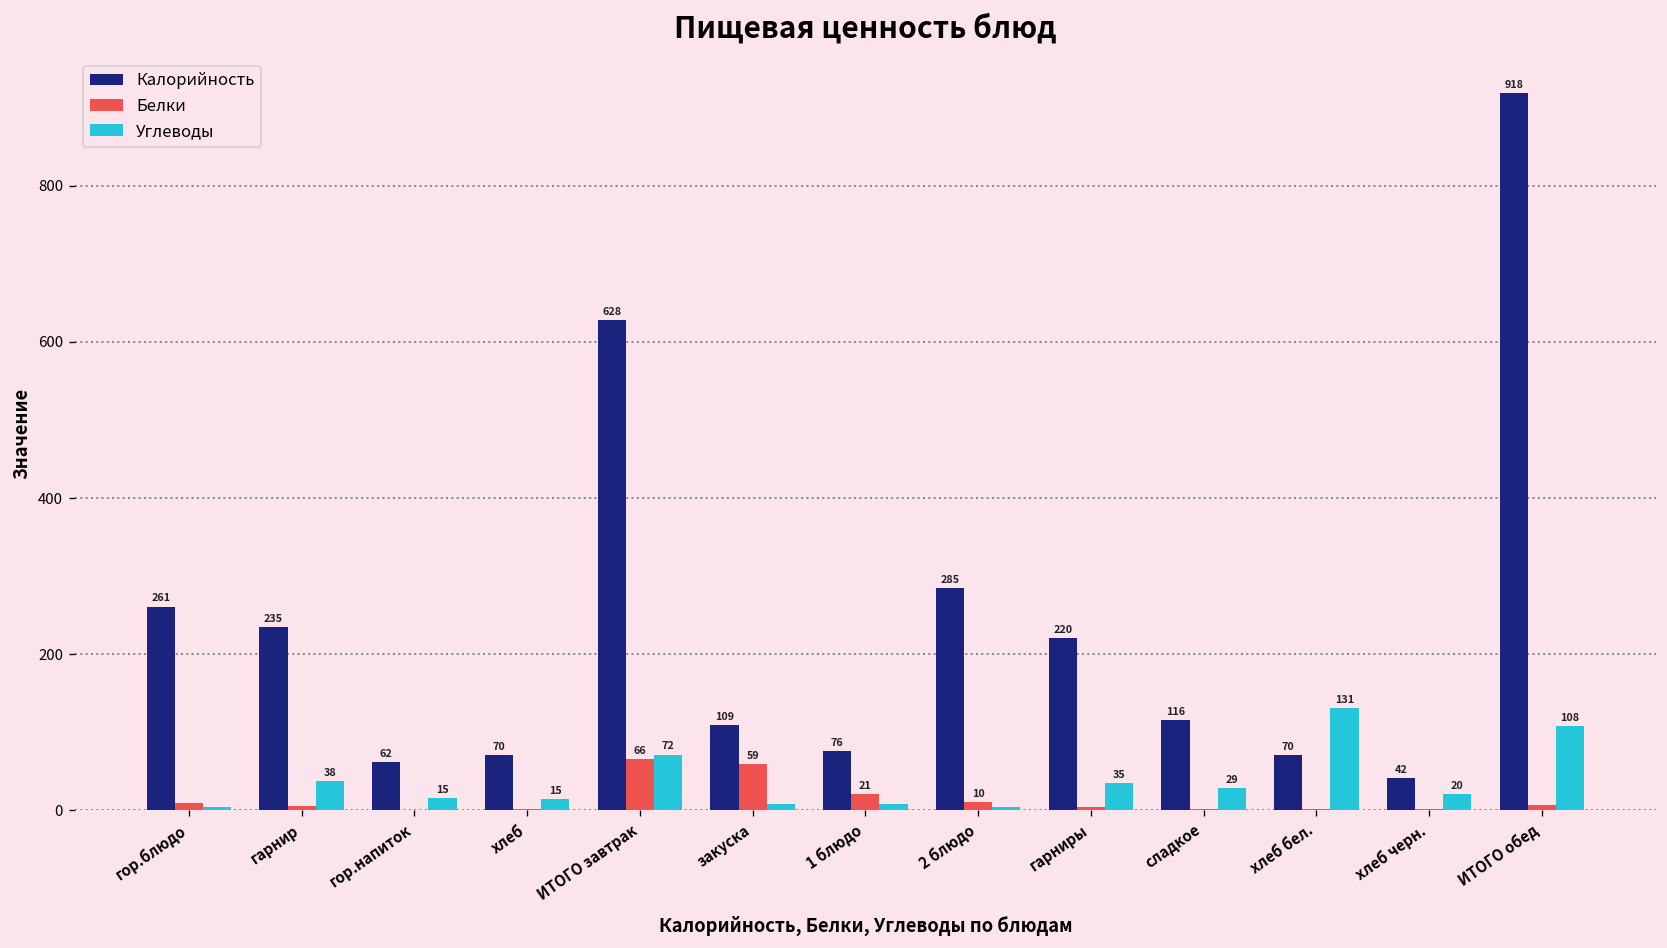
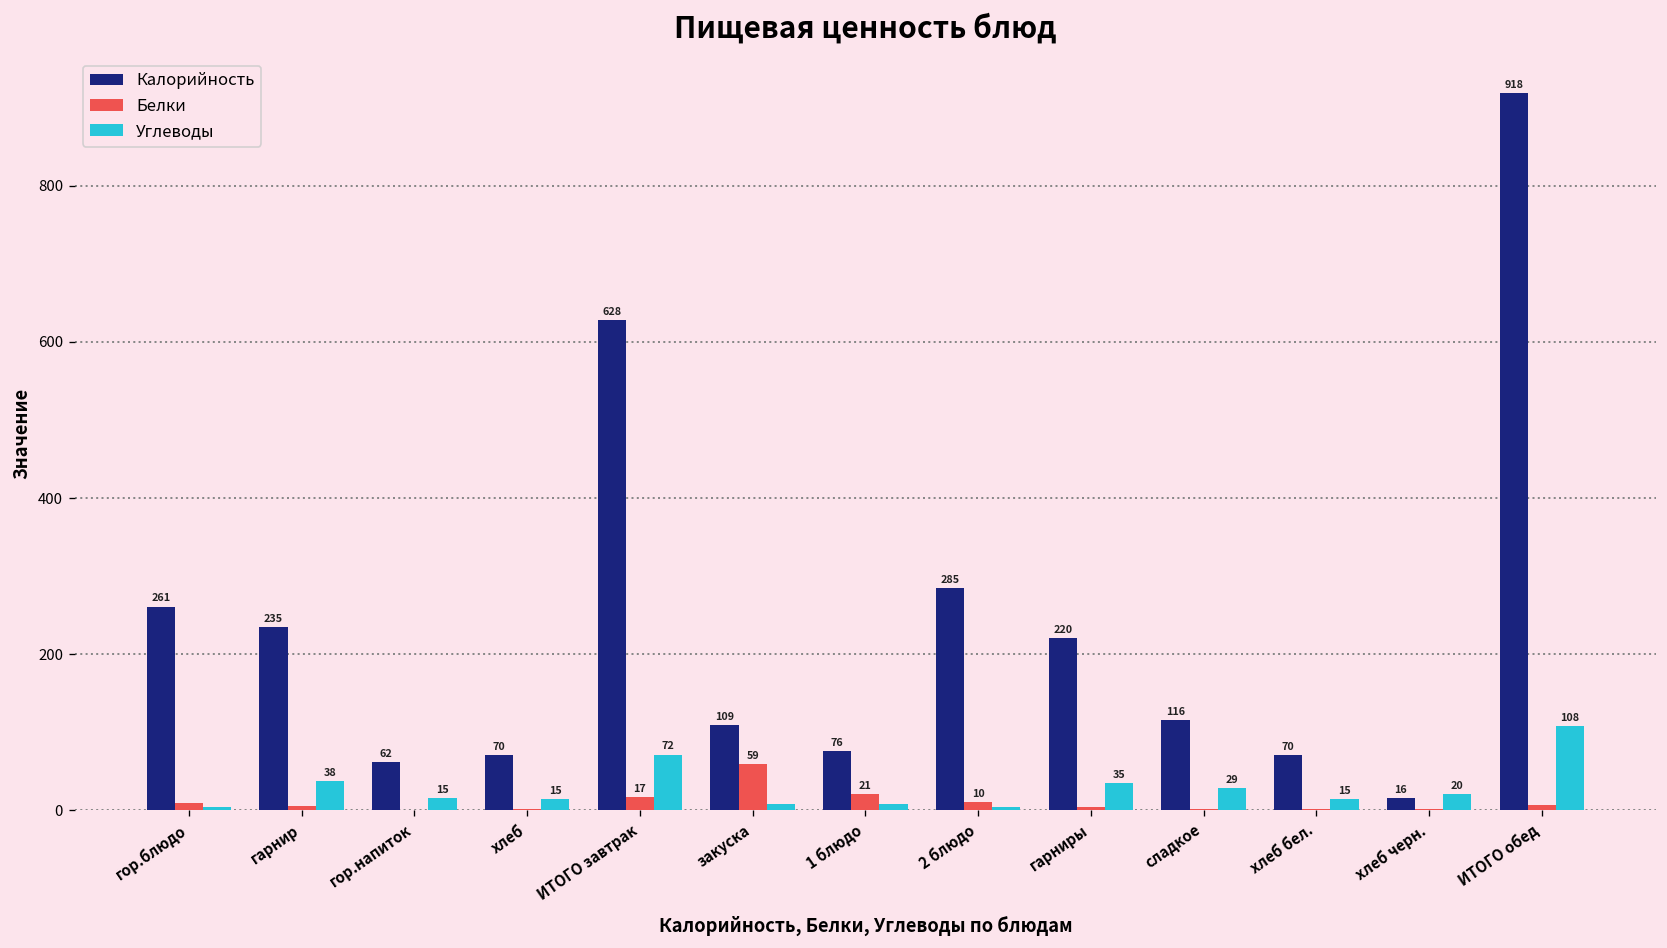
Белки, ИТОГО завтрак: 66 -> 17
Углеводы, хлеб бел.: 131 -> 15
Калорийность, хлеб черн.: 42 -> 16
